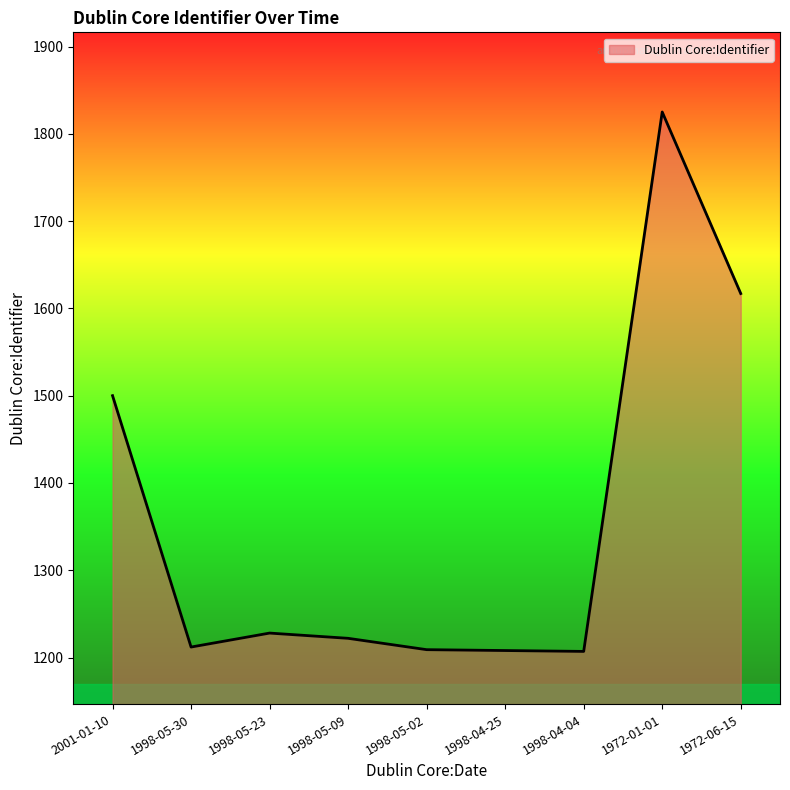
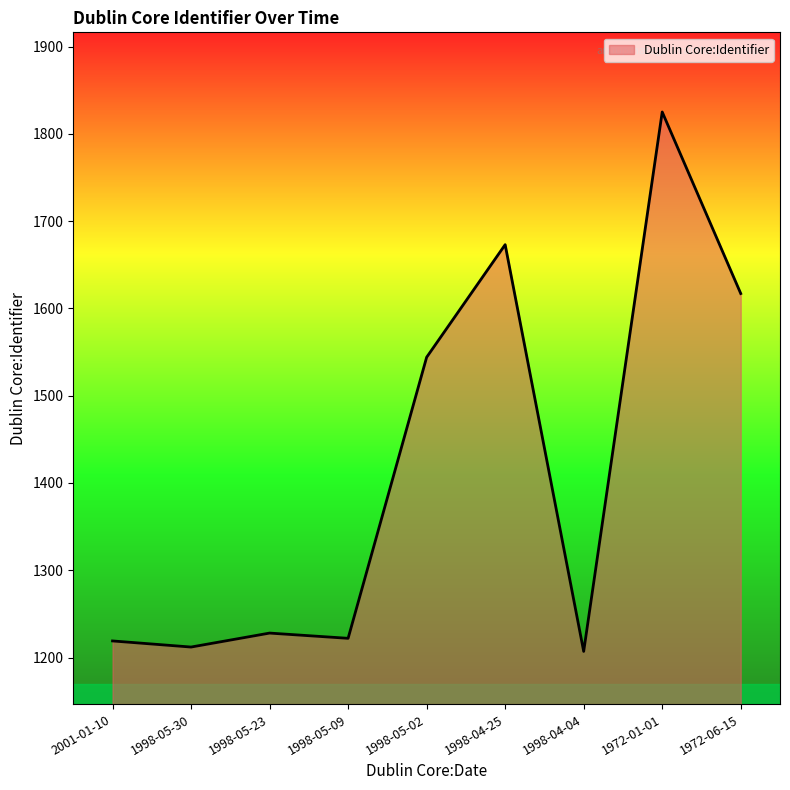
2001-01-10: 1500 -> 1220
1998-05-02: 1210 -> 1540
1998-04-25: 1210 -> 1670
